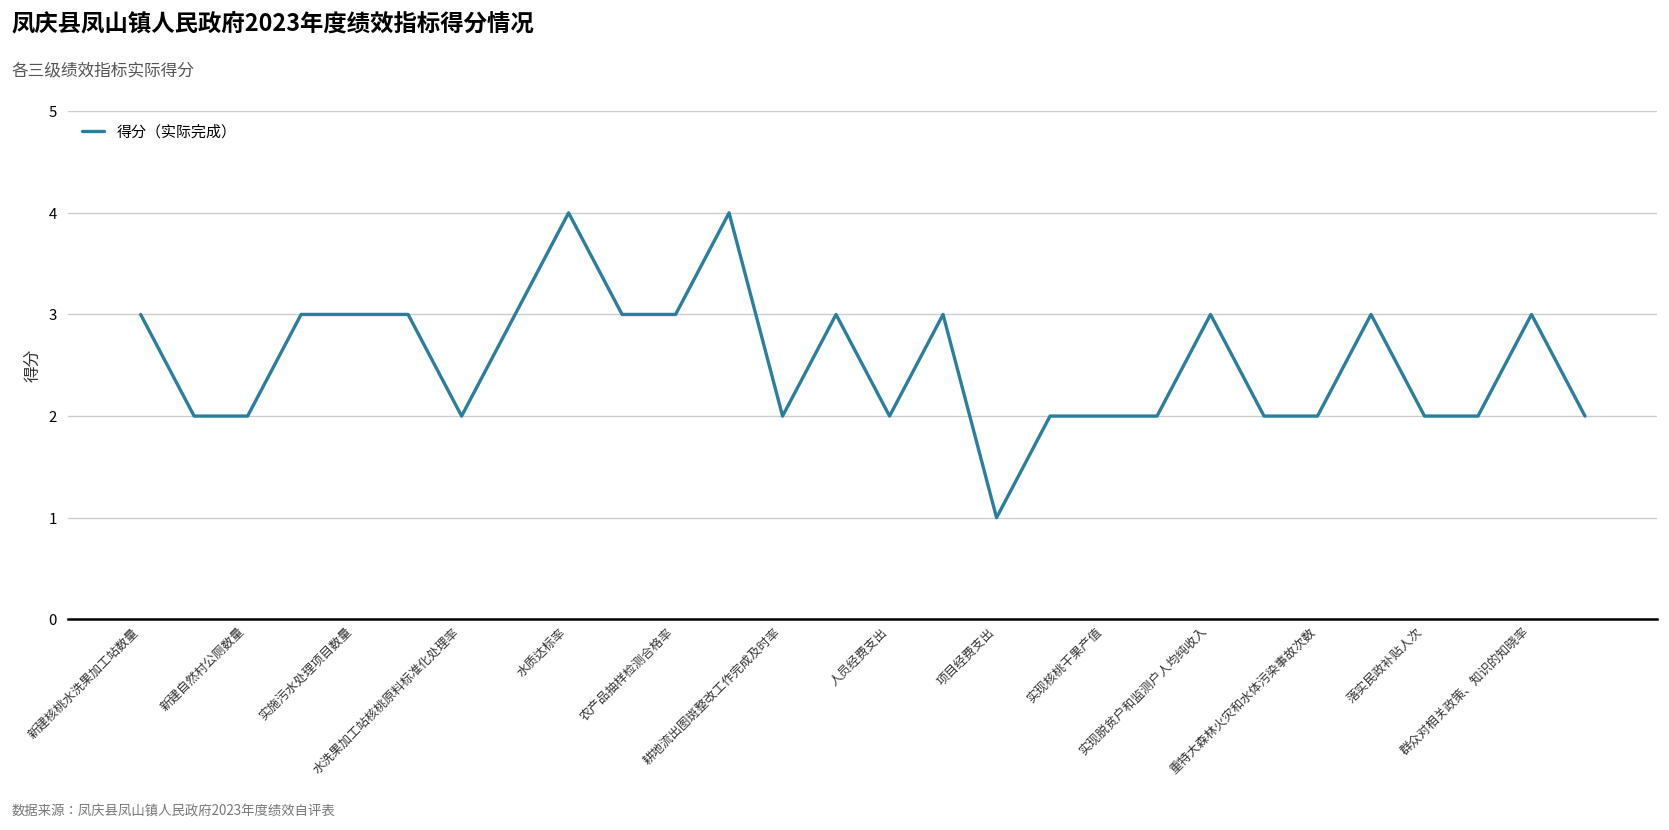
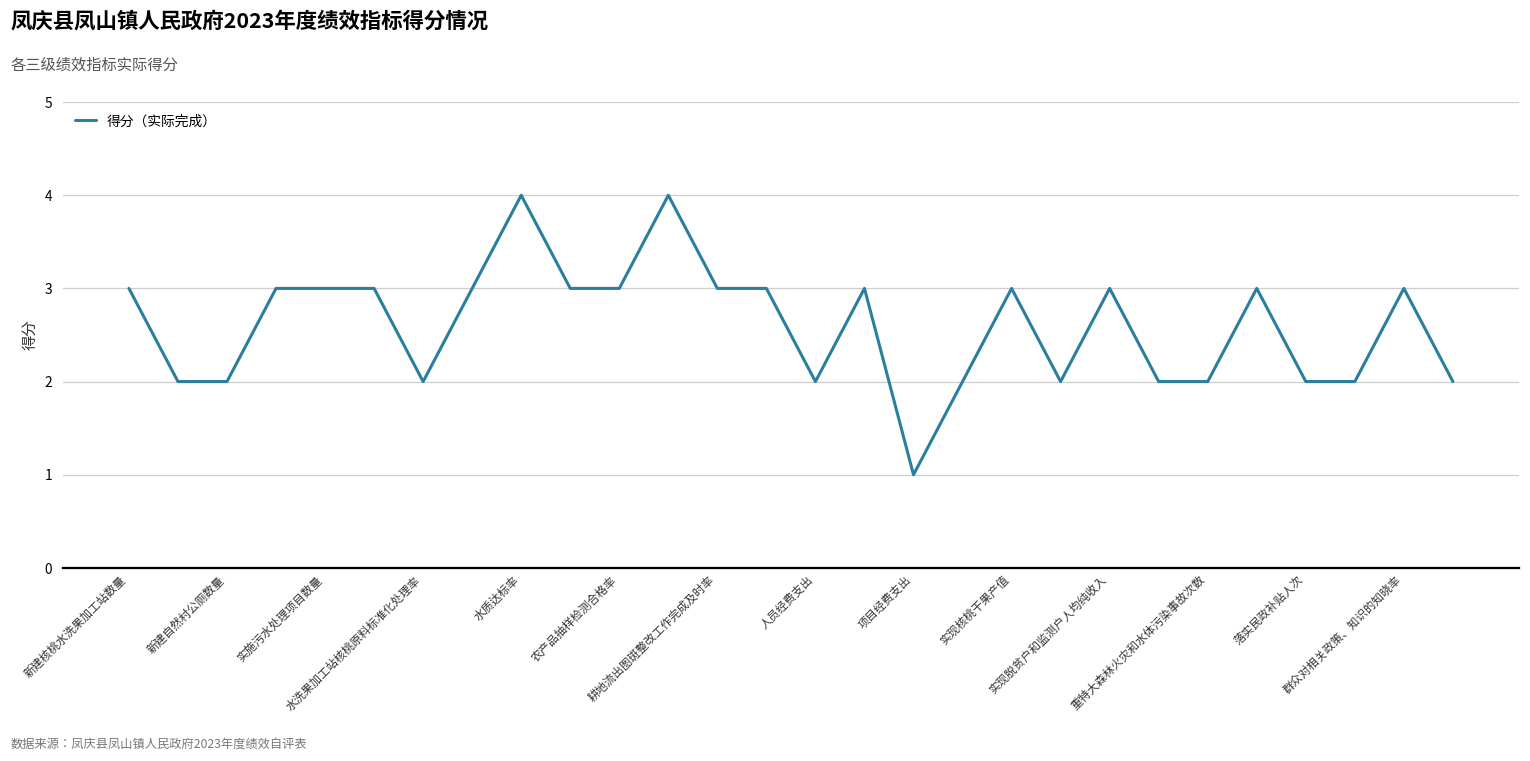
耕地流出图斑整改工作完成及时率: 2 -> 3
实现核桃干果产值: 2 -> 3
